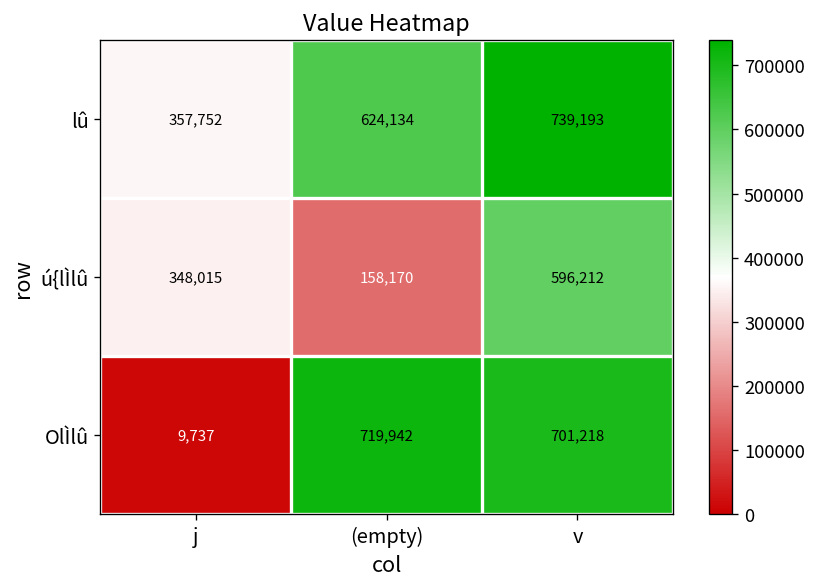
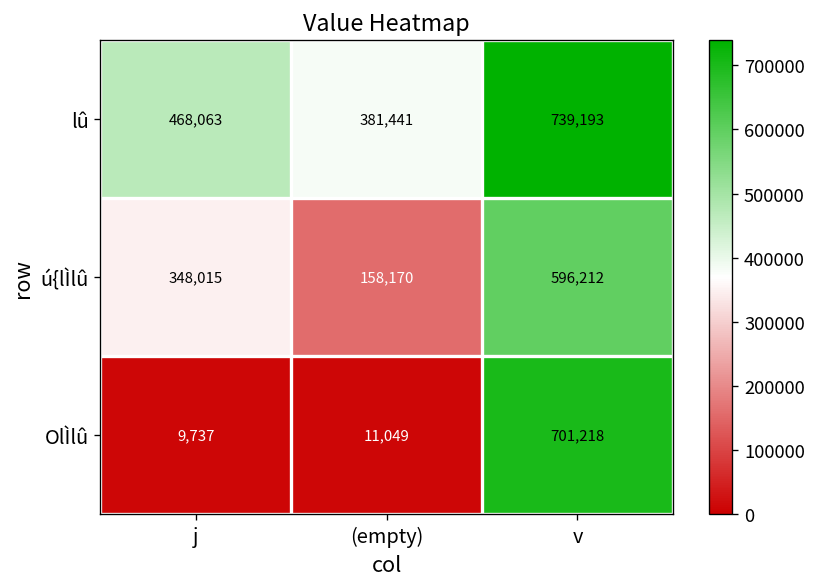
lû, j: 357,752 -> 468,063
lû, (empty): 624,134 -> 381,441
OlÌlû, (empty): 719,942 -> 11,049
